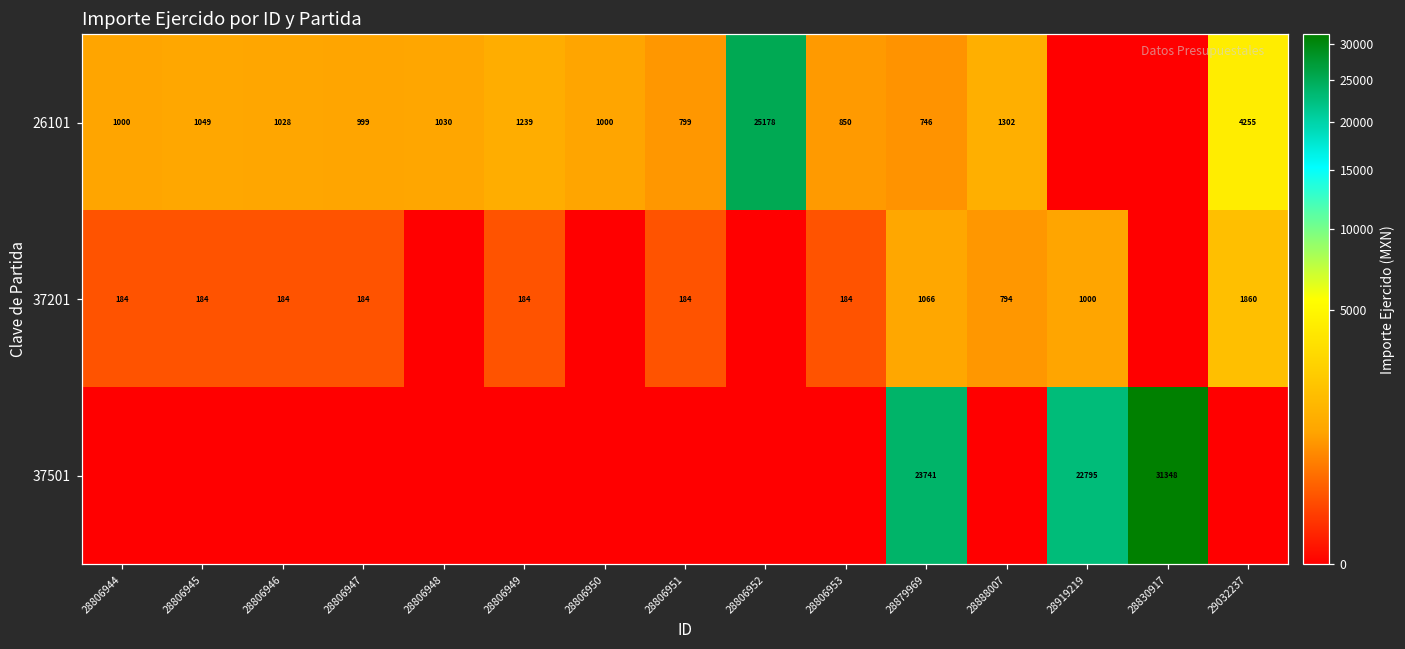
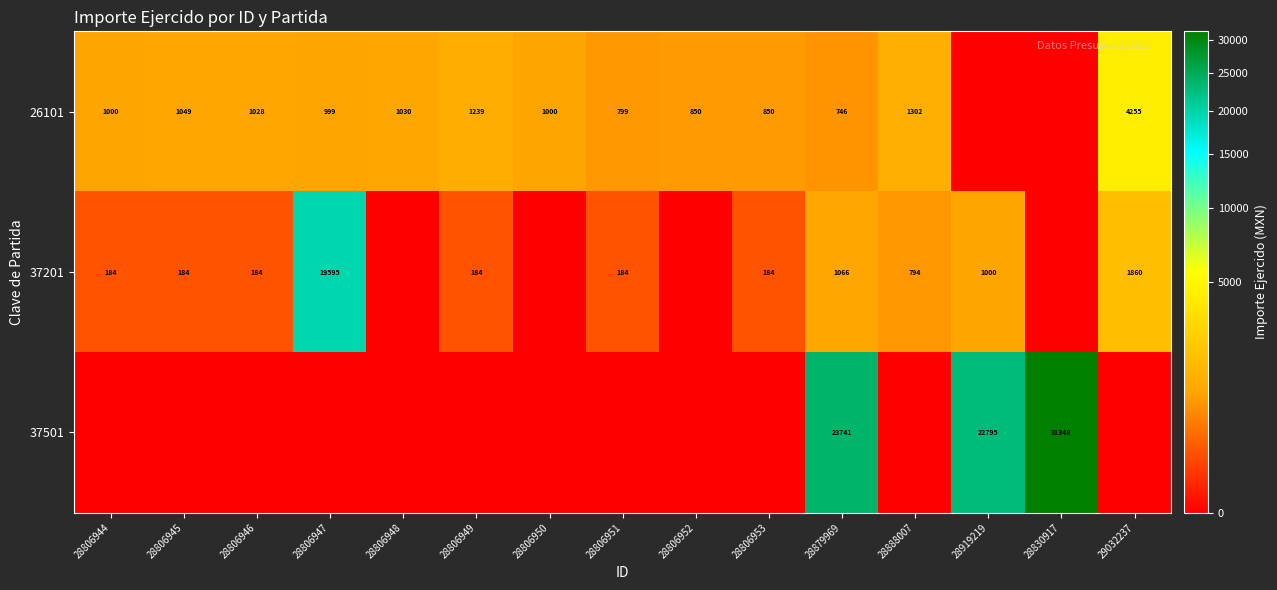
26101, 28806952: 25178 -> 850
37201, 28806947: 184 -> 19595
